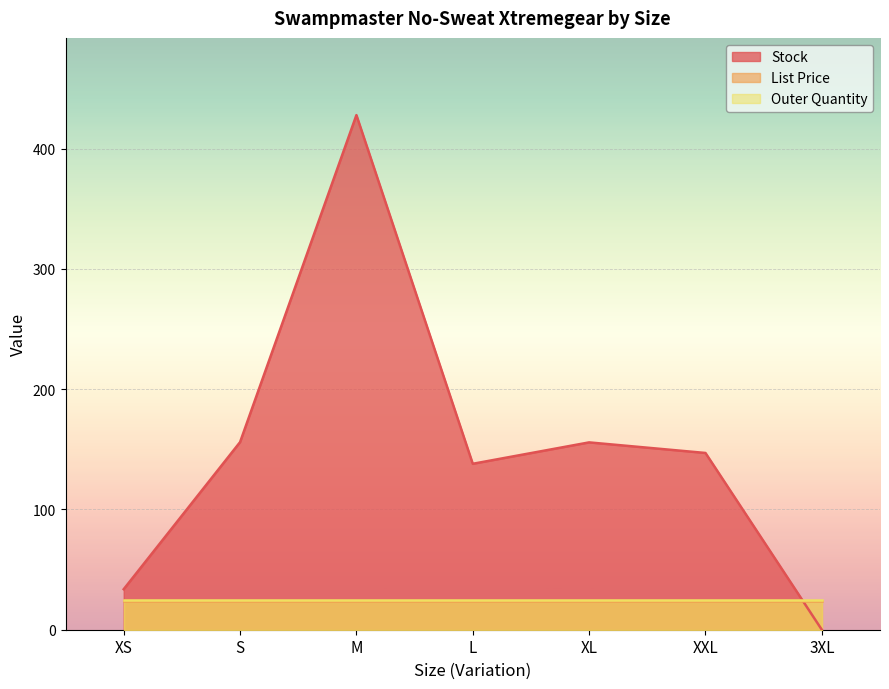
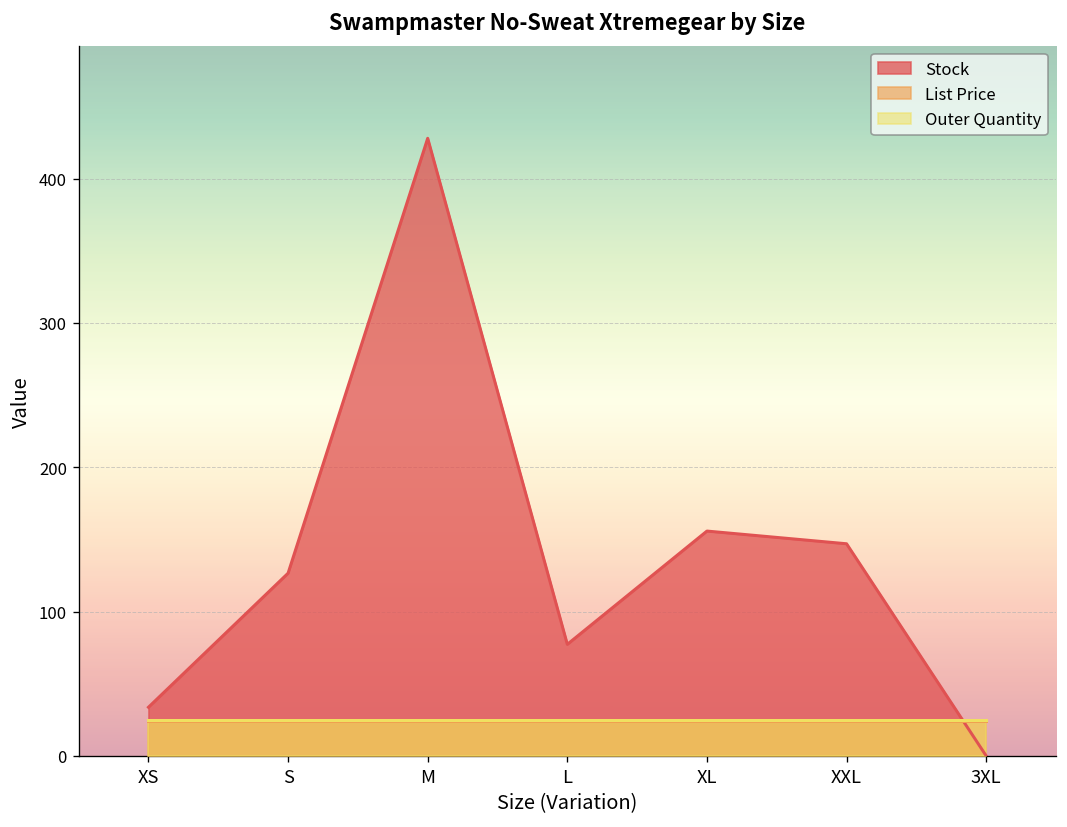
Stock, S: 156 -> 127
Stock, L: 138 -> 77
